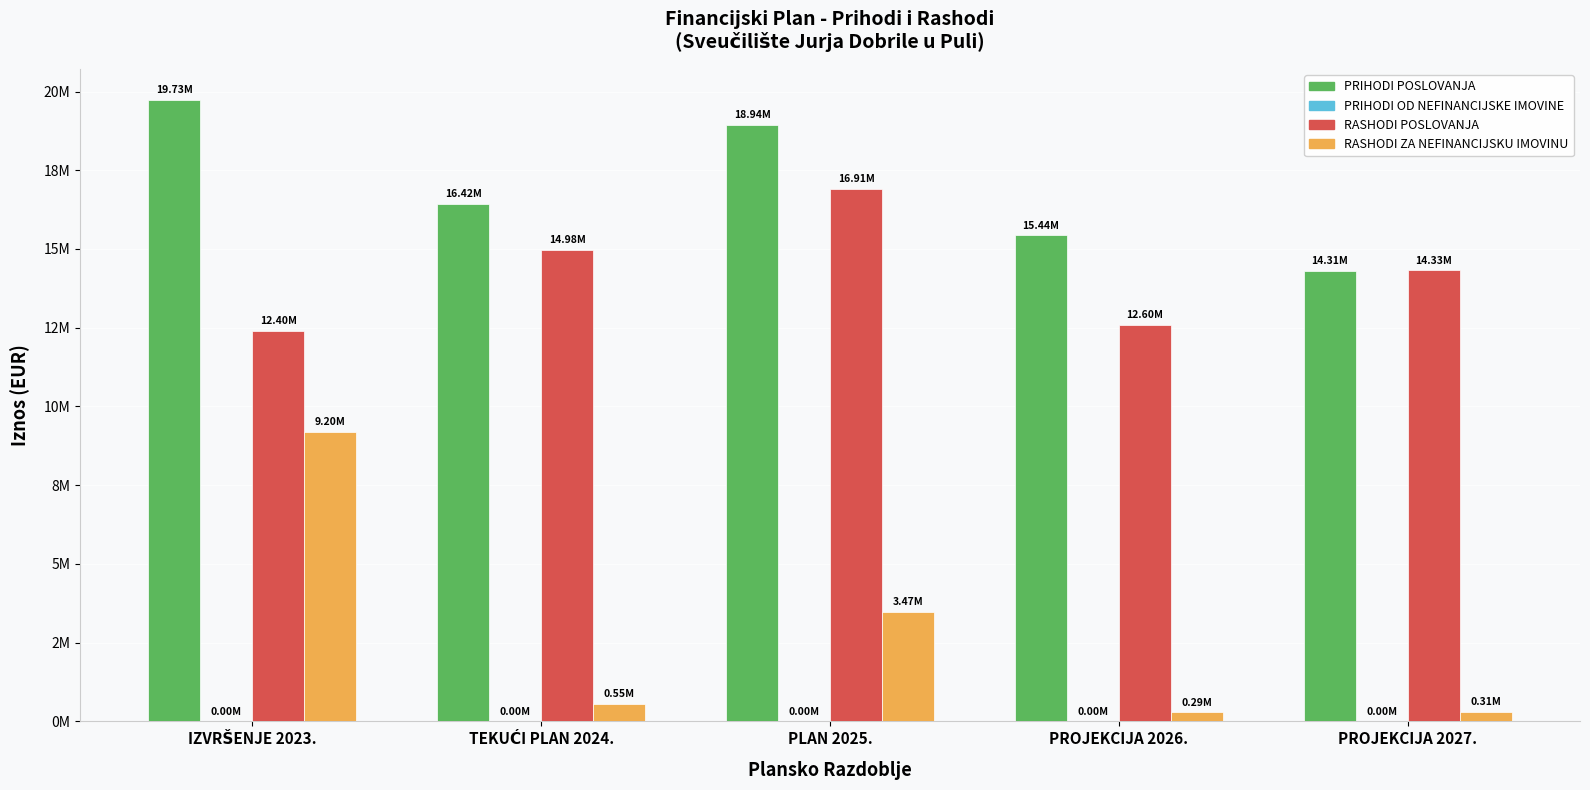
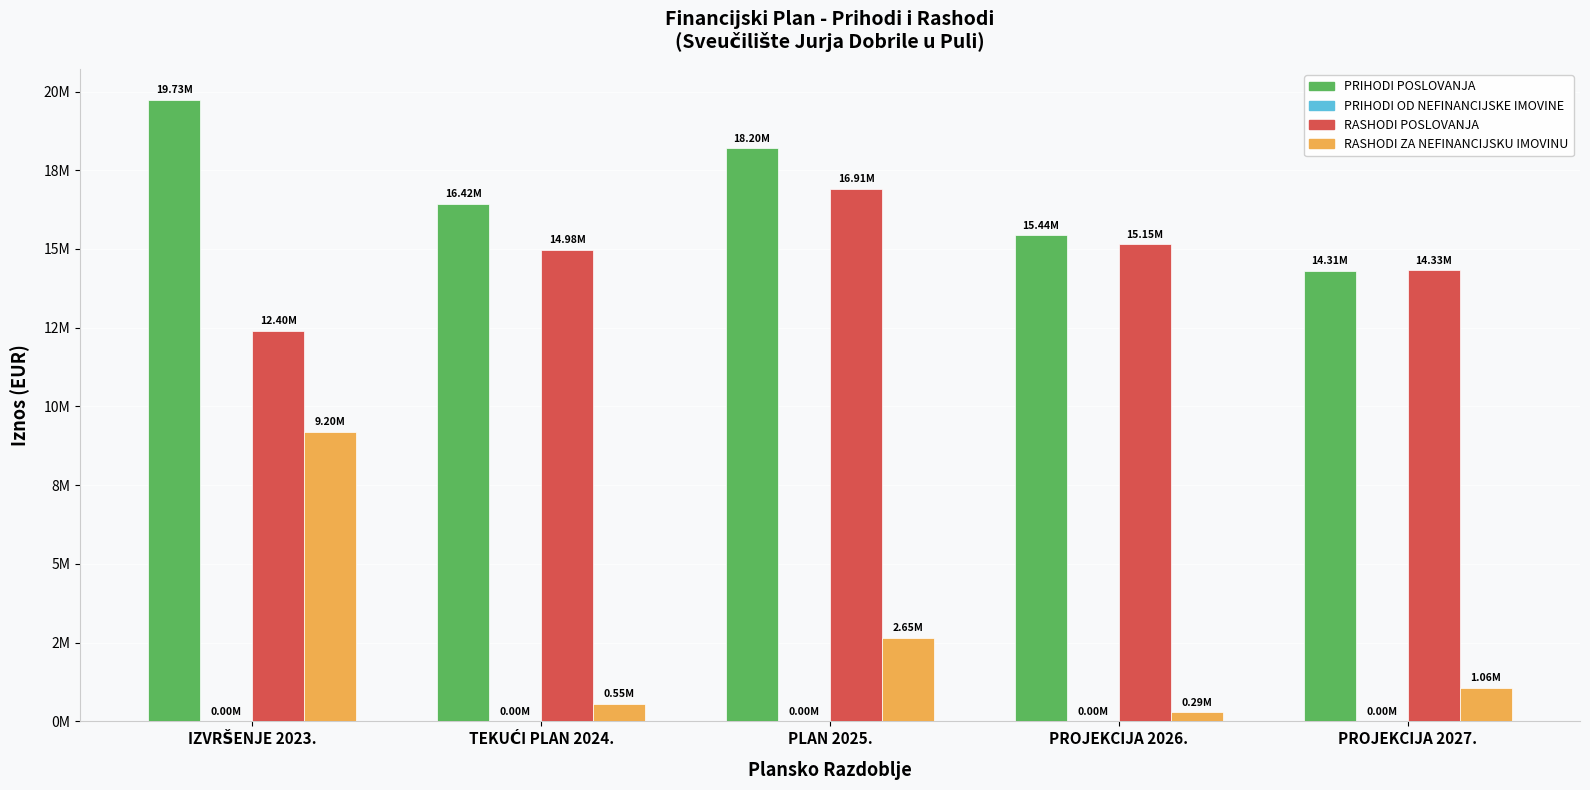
PRIHODI POSLOVANJA, PLAN 2025.: 18.94M -> 18.20M
RASHODI ZA NEFINANCIJSKU IMOVINU, PLAN 2025.: 3.47M -> 2.65M
RASHODI POSLOVANJA, PROJEKCIJA 2026.: 12.60M -> 15.15M
RASHODI ZA NEFINANCIJSKU IMOVINU, PROJEKCIJA 2027.: 0.31M -> 1.06M
